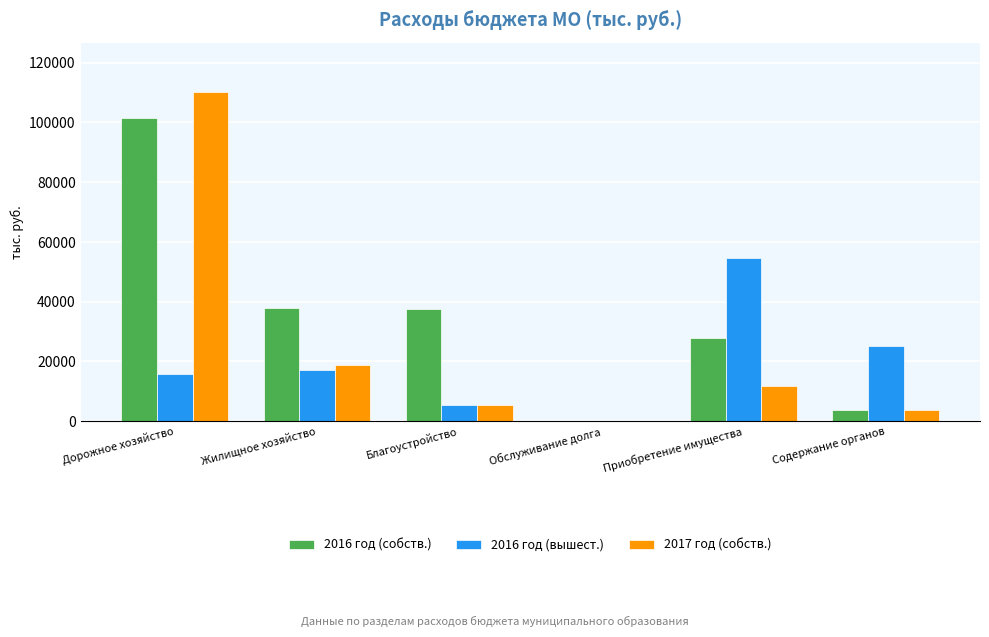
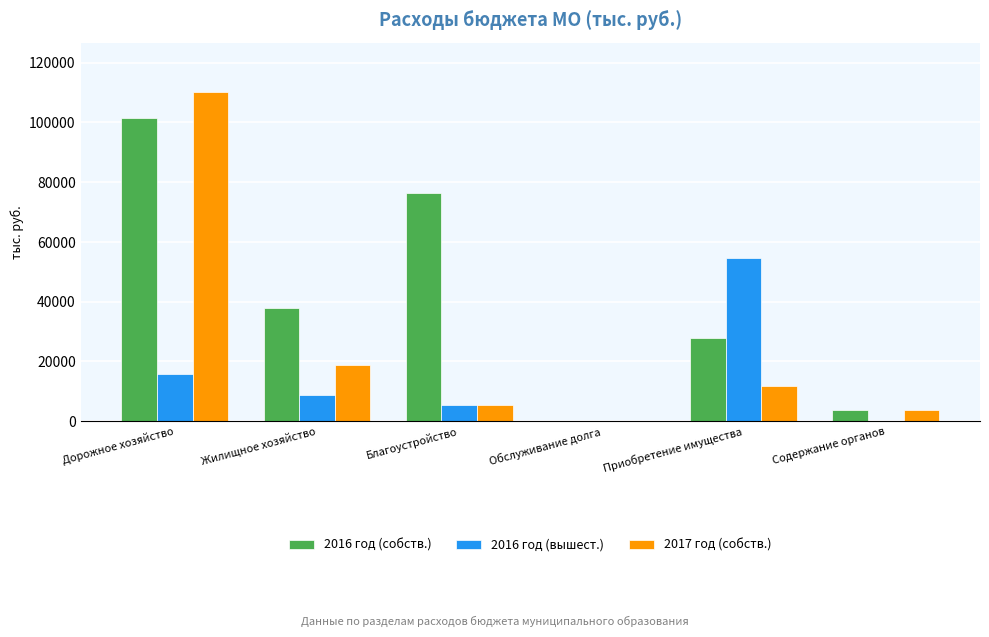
2016 год (вышест.), Жилищное хозяйство: 17000 -> 9000
2016 год (собств.), Благоустройство: 37000 -> 76000
2016 год (вышест.), Содержание органов: 25000 -> 0
